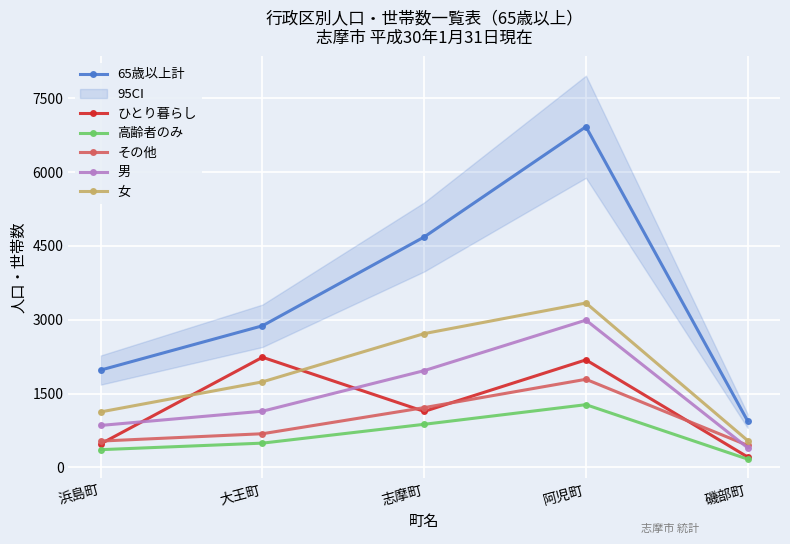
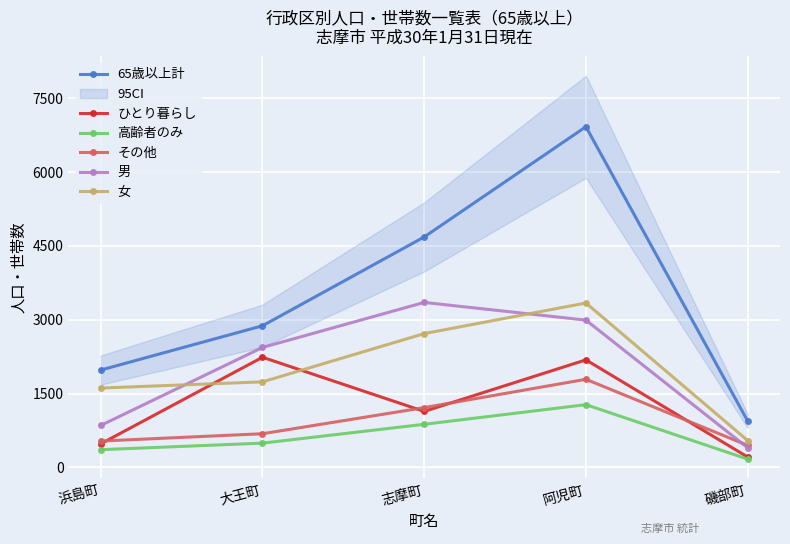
女, 浜島町: 1100 -> 1600
男, 大王町: 1100 -> 2400
男, 志摩町: 2000 -> 3400
